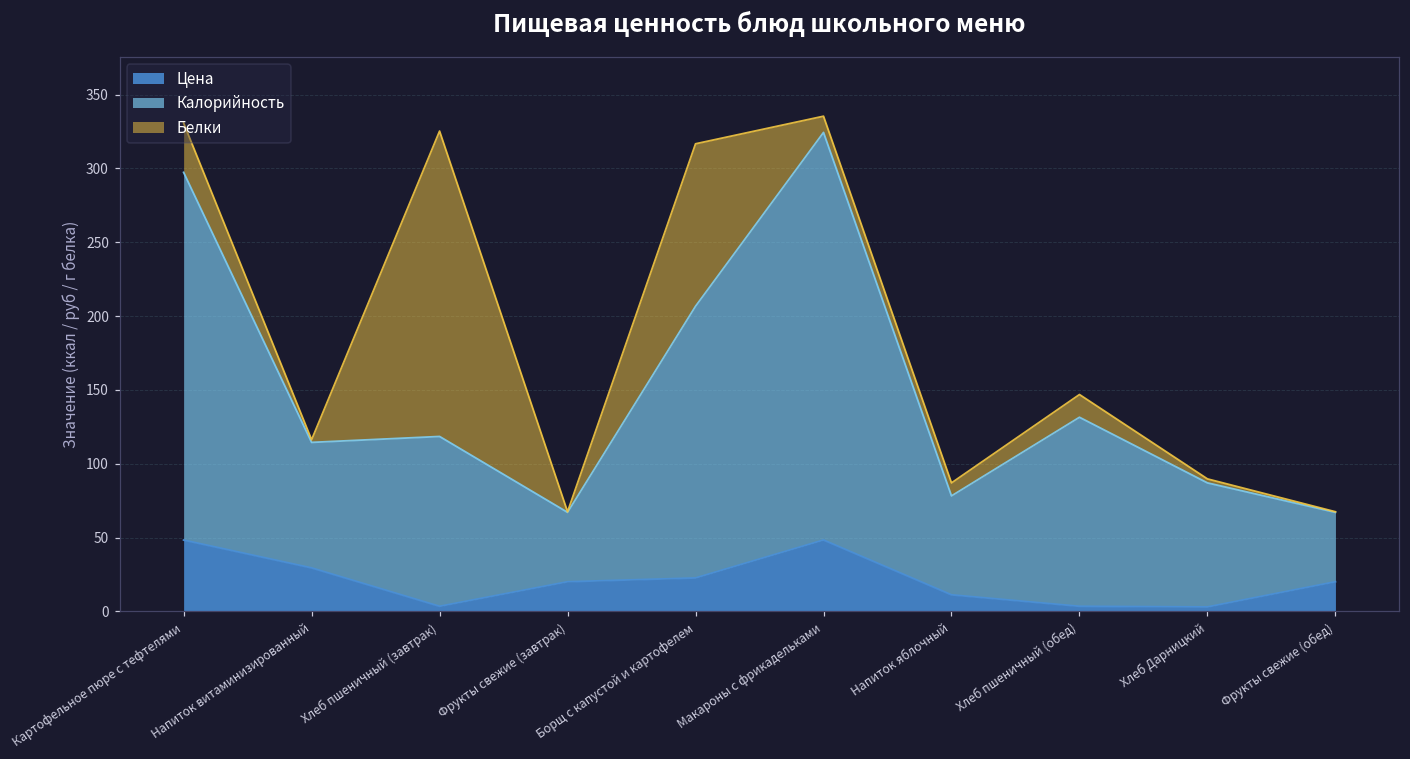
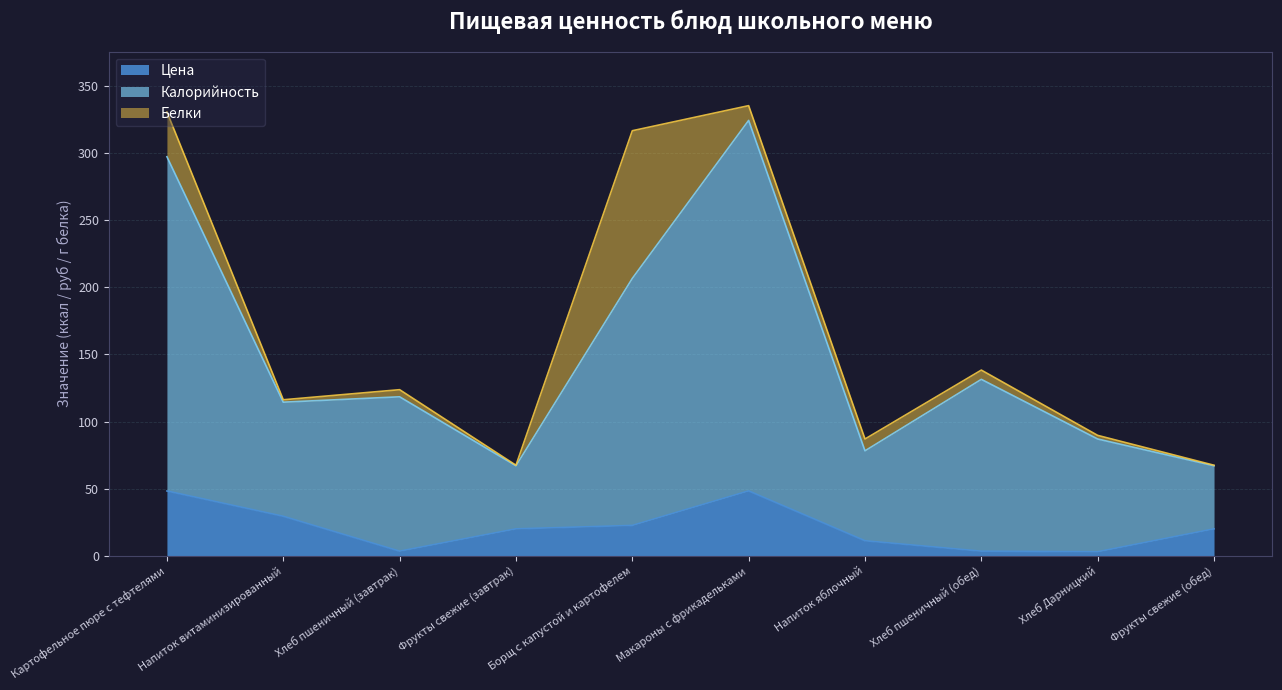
Белки, Хлеб пшеничный (завтрак): 207 -> 5
Белки, Хлеб пшеничный (обед): 15 -> 7
